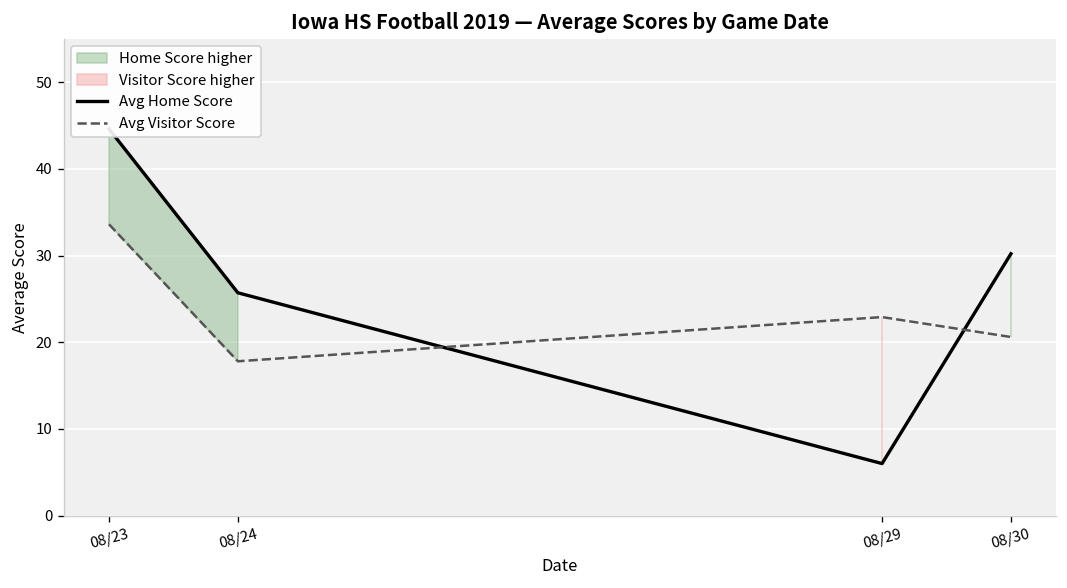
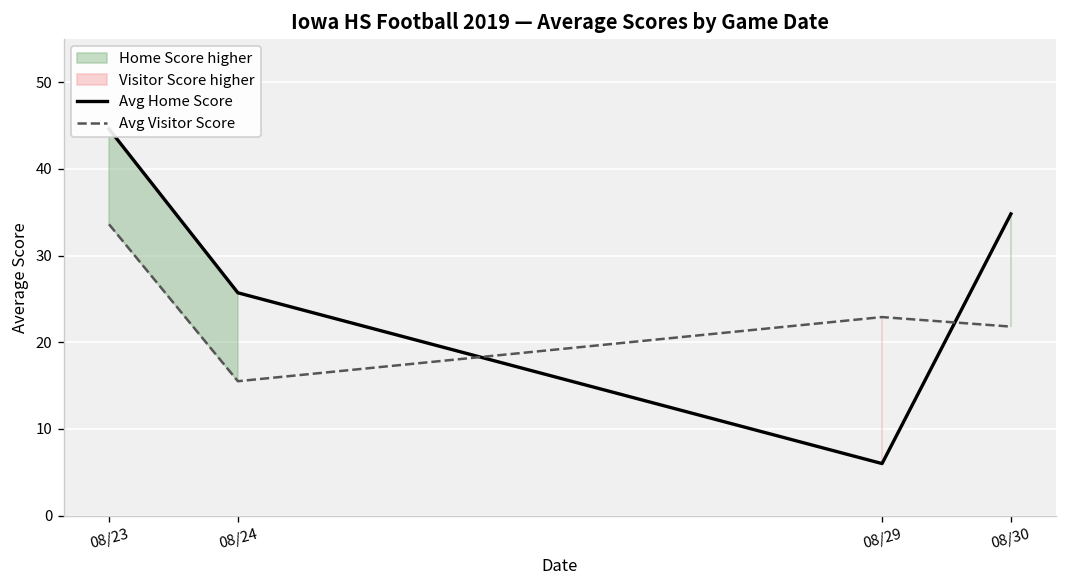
Avg Visitor Score, 08/24: 18 -> 16
Avg Home Score, 08/30: 30 -> 35
Avg Visitor Score, 08/30: 21 -> 22
